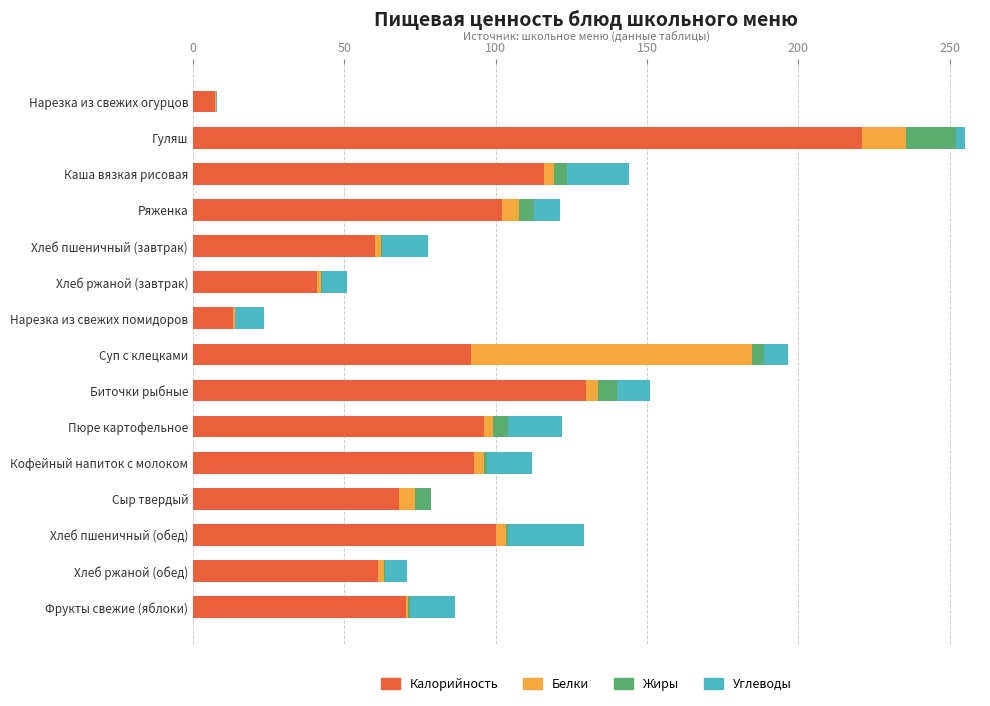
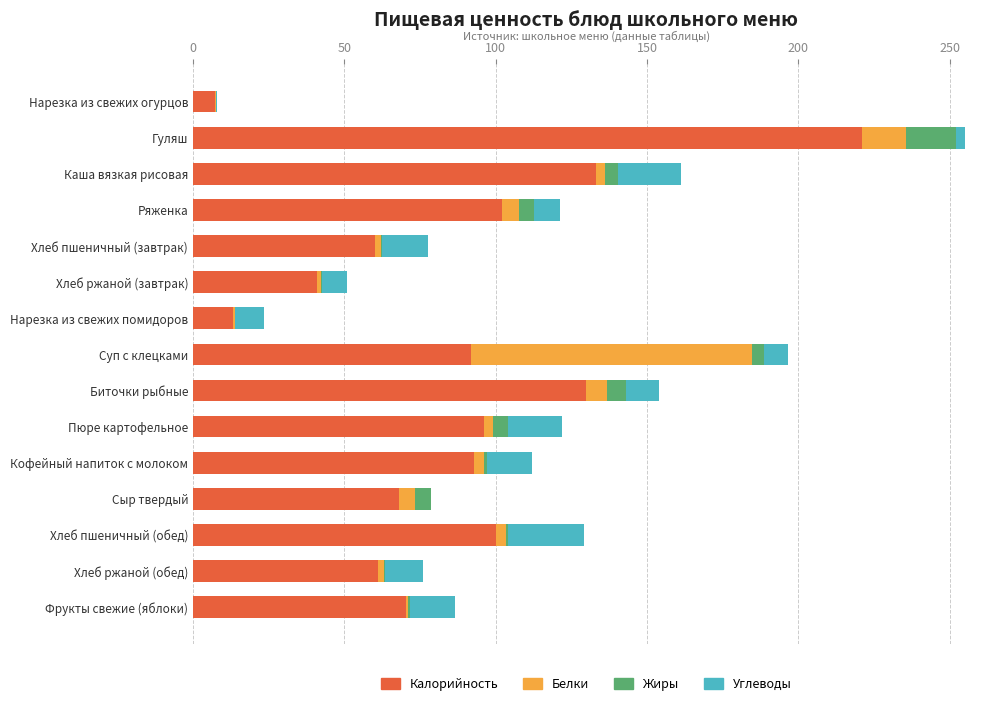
Калорийность, Каша вязкая рисовая: 116 -> 133
Белки, Биточки рыбные: 4 -> 7
Углеводы, Хлеб ржаной (обед): 8 -> 13
